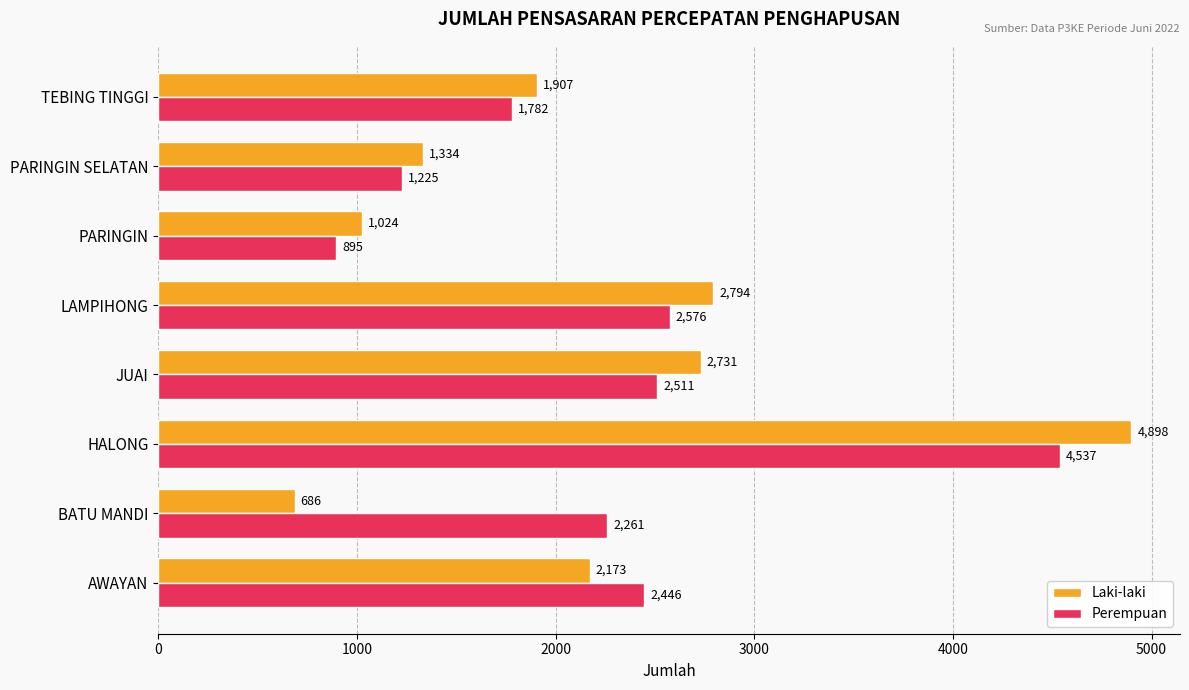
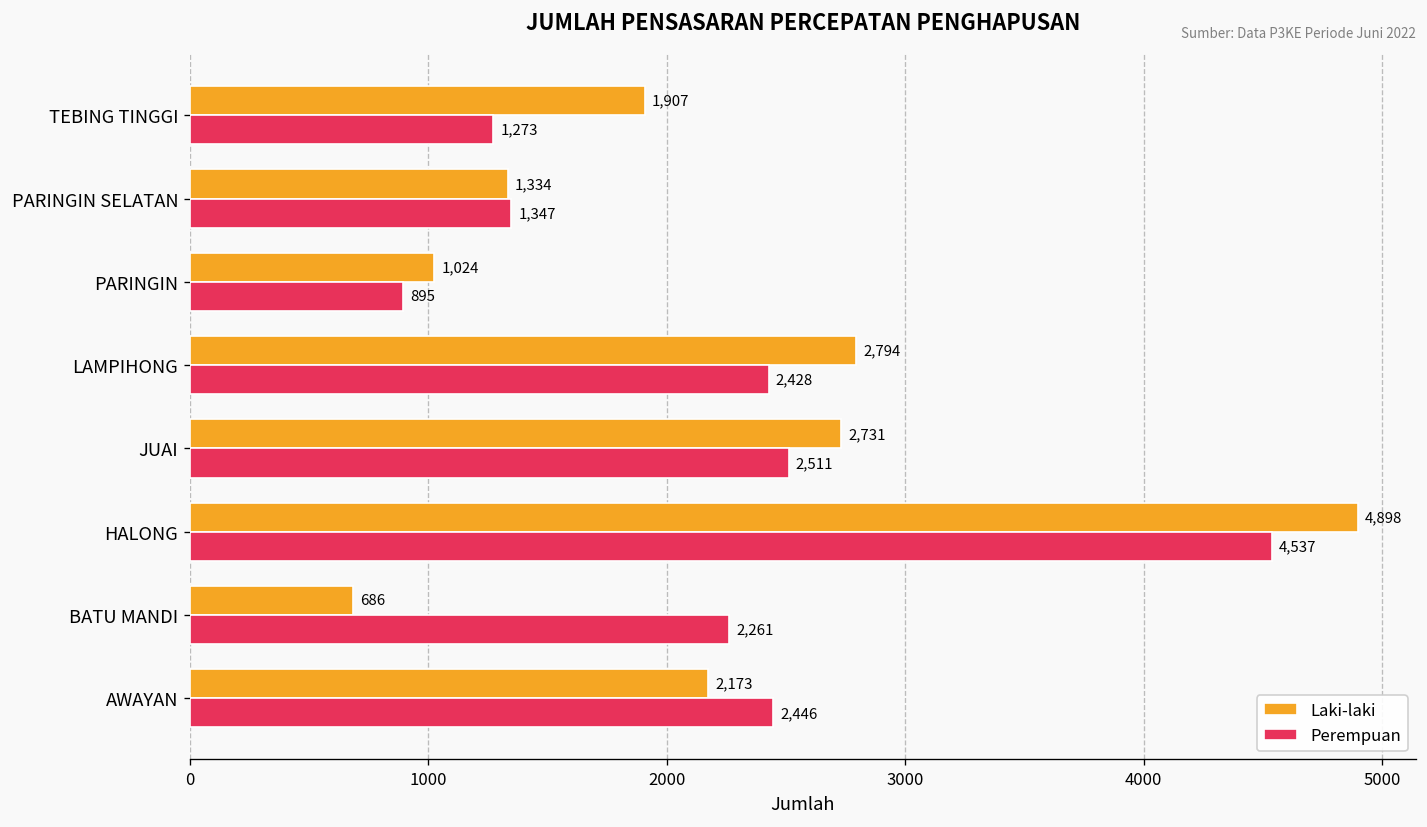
Perempuan, TEBING TINGGI: 1,782 -> 1,273
Perempuan, PARINGIN SELATAN: 1,225 -> 1,347
Perempuan, LAMPIHONG: 2,576 -> 2,428
